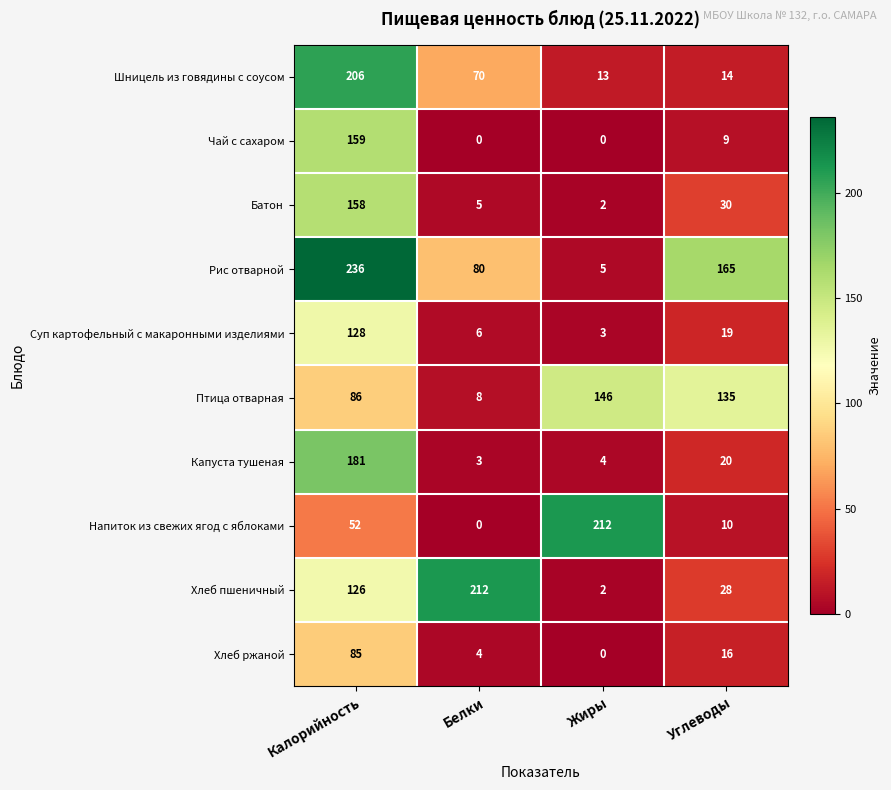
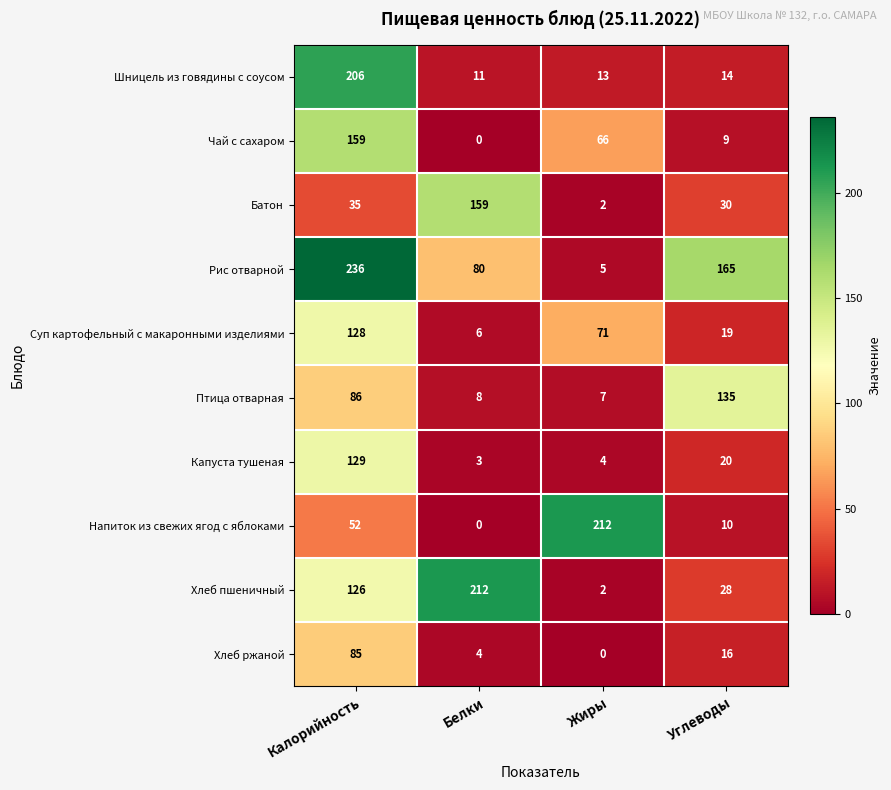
Шницель из говядины с соусом, Белки: 70 -> 11
Чай с сахаром, Жиры: 0 -> 66
Батон, Калорийность: 158 -> 35
Батон, Белки: 5 -> 159
Суп картофельный с макаронными изделиями, Жиры: 3 -> 71
Птица отварная, Жиры: 146 -> 7
Капуста тушеная, Калорийность: 181 -> 129
